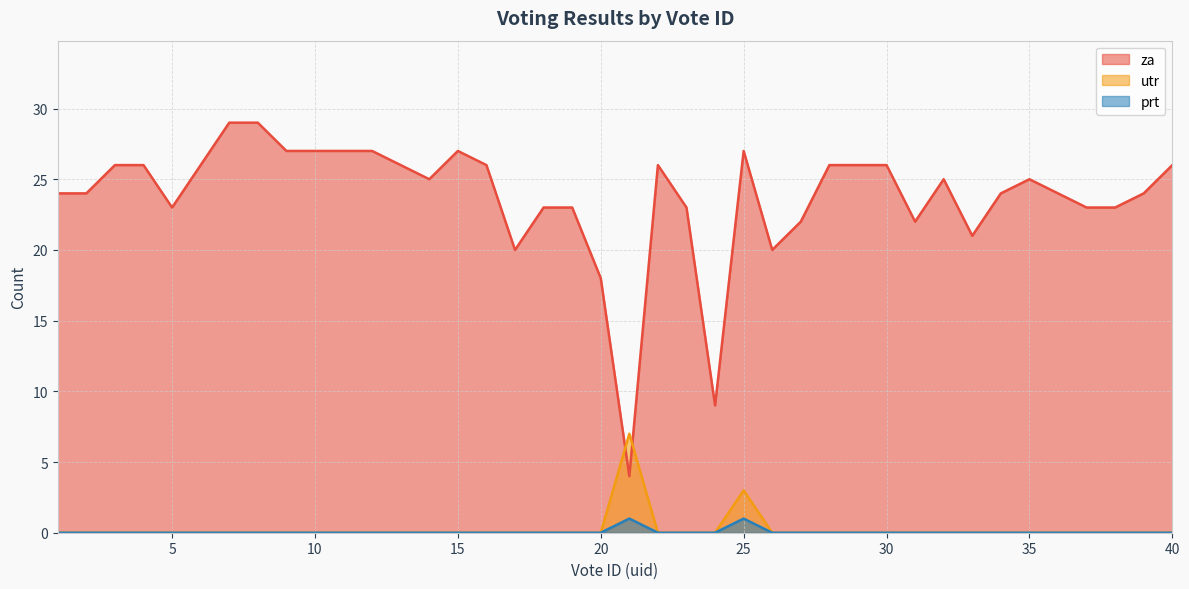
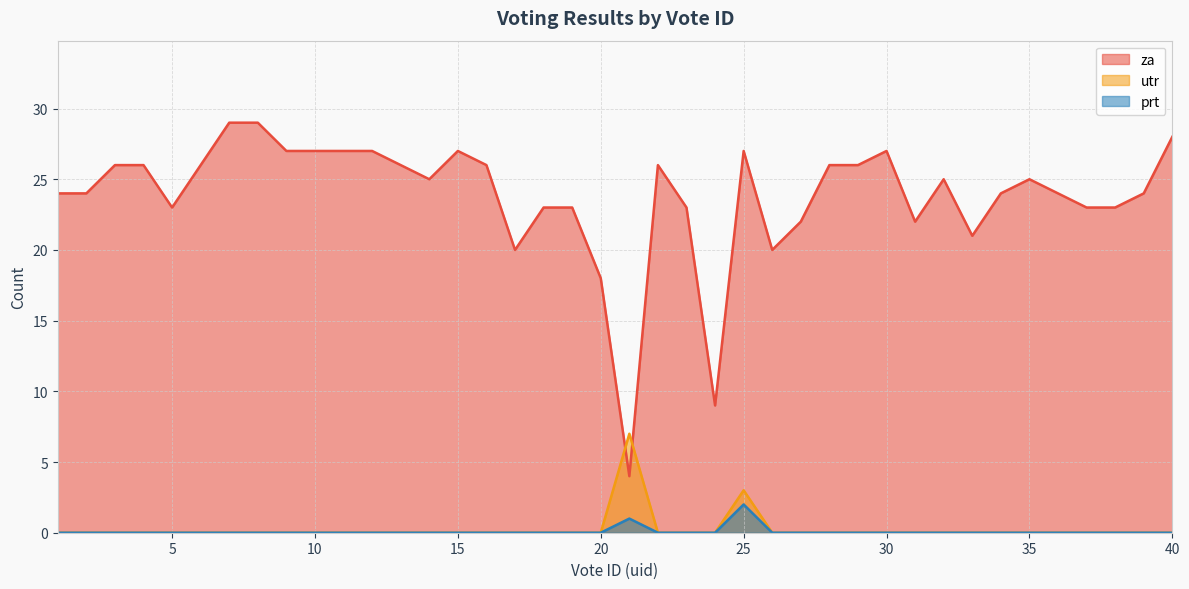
prt, 25: 1 -> 2
za, 30: 26 -> 27
za, 40: 26 -> 28
